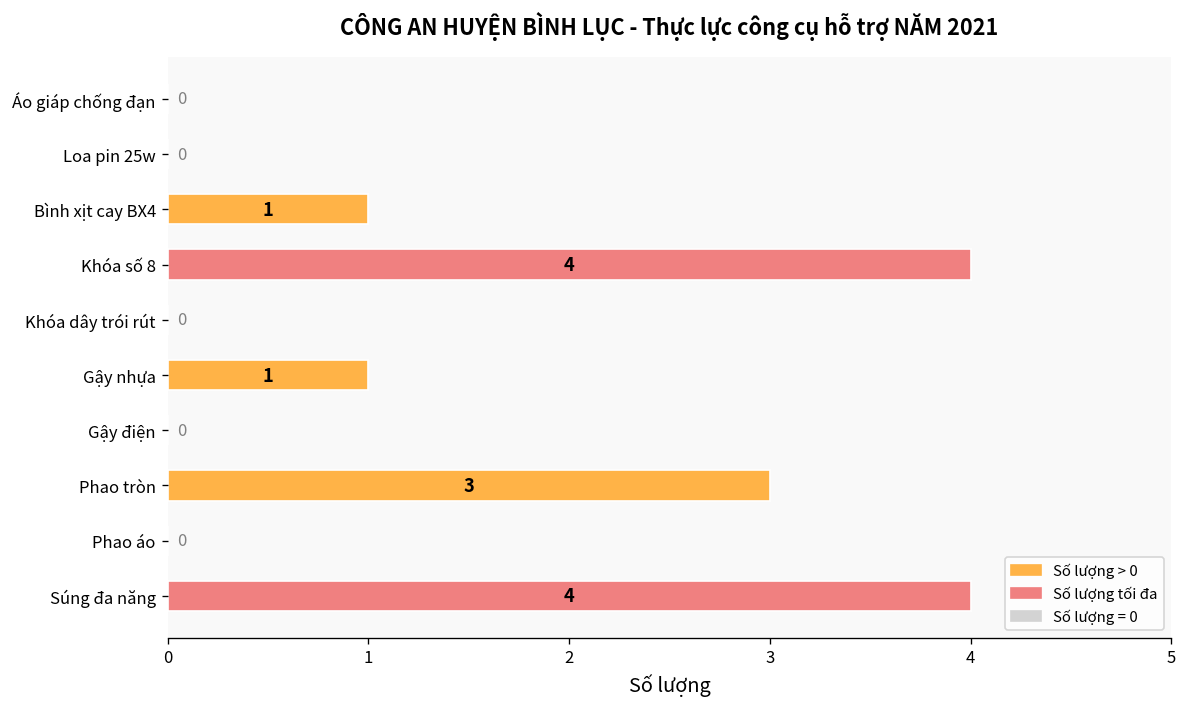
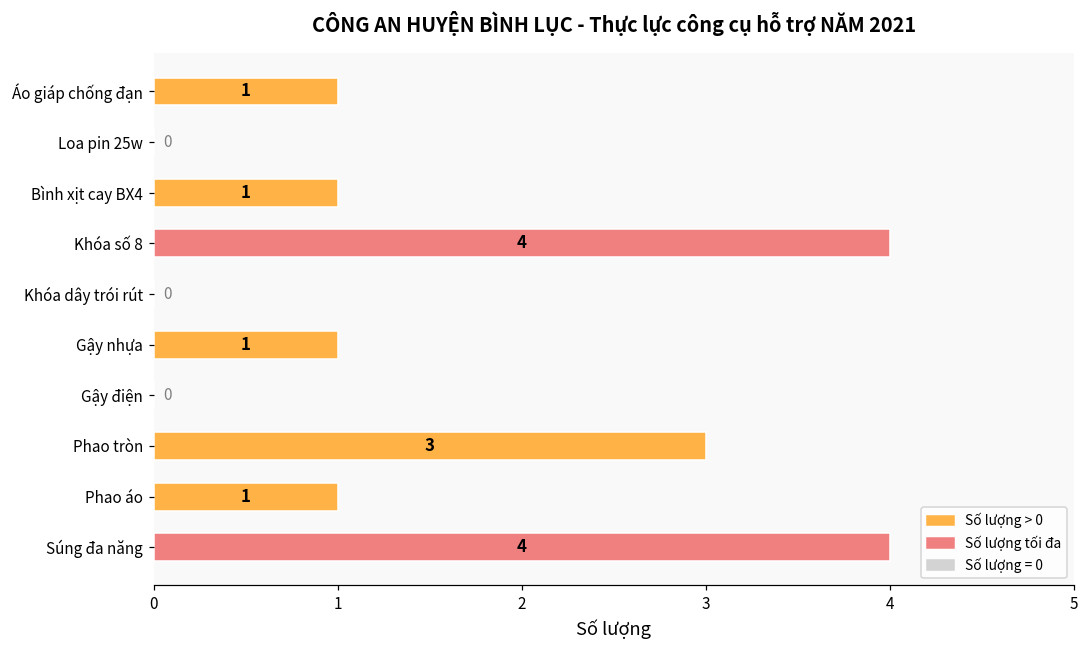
Áo giáp chống đạn: 0 -> 1
Phao áo: 0 -> 1
